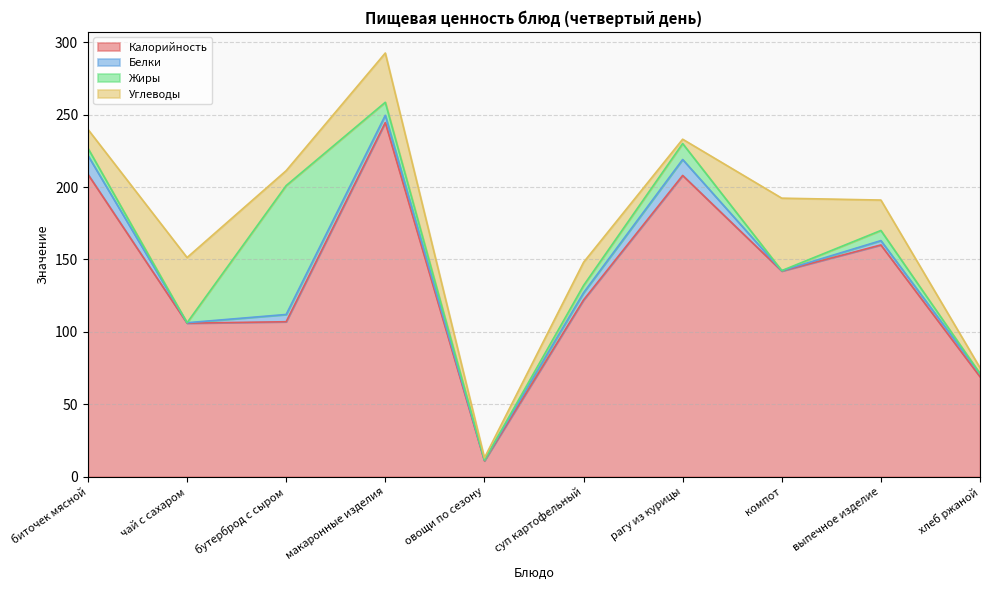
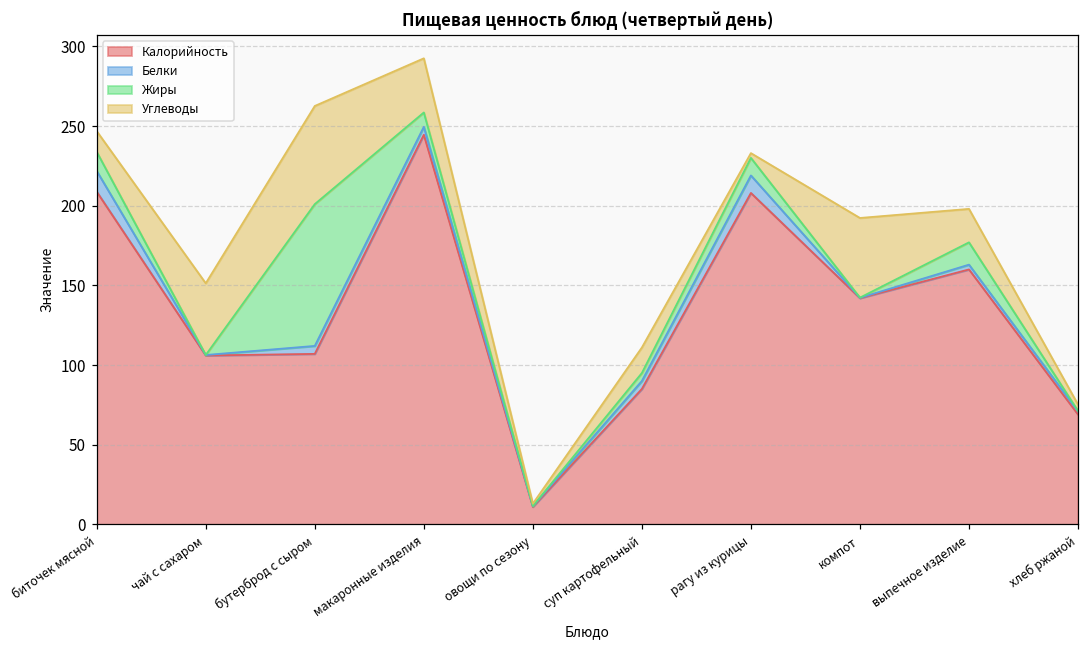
Жиры, биточек мясной: 5 -> 12
Углеводы, бутерброд с сыром: 10 -> 62
Калорийность, суп картофельный: 122 -> 85
Жиры, выпечное изделие: 7 -> 14
